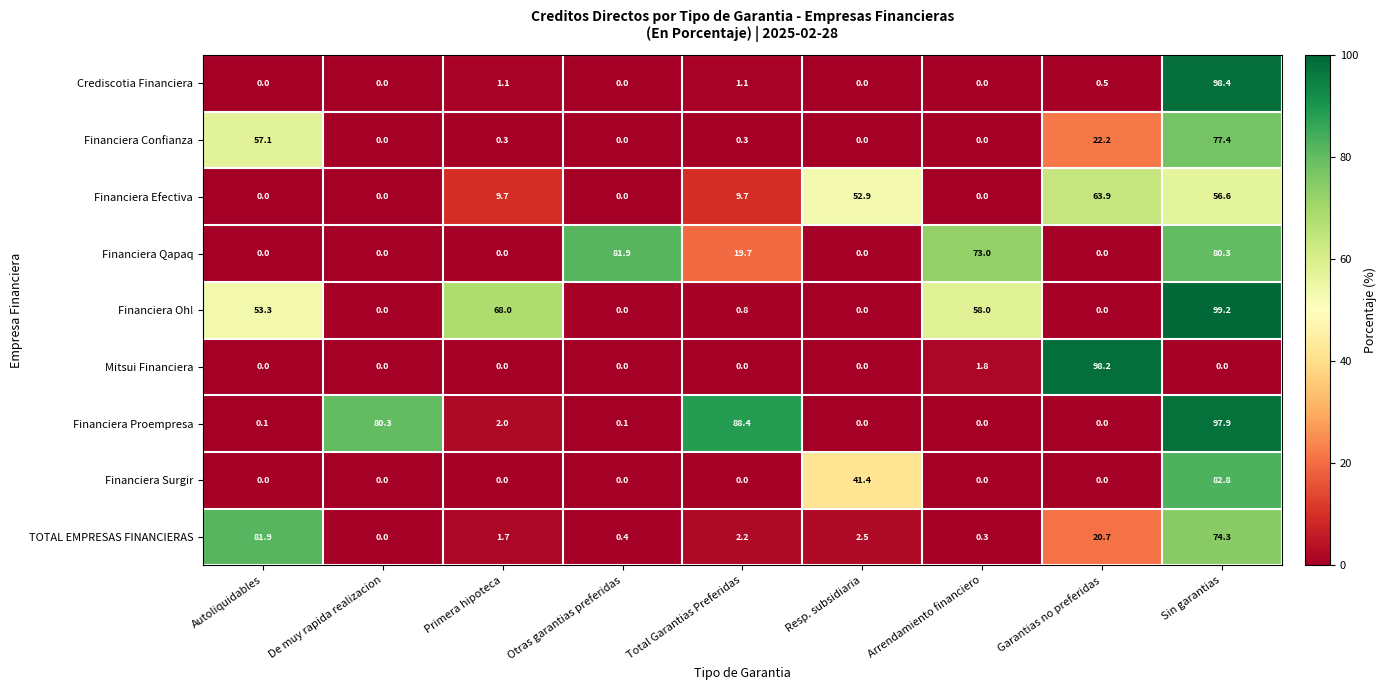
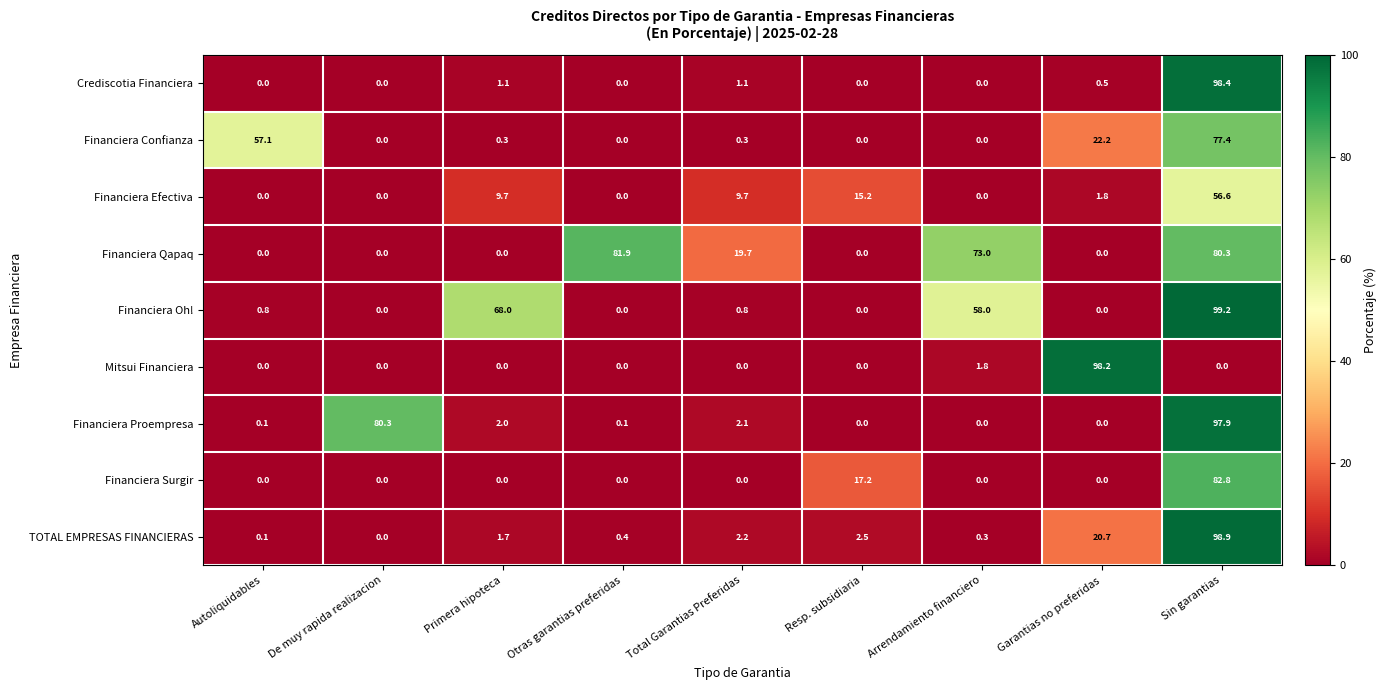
Financiera Efectiva, Resp. subsidiaria: 52.9 -> 15.2
Financiera Efectiva, Garantias no preferidas: 63.9 -> 1.8
Financiera Oh!, Autoliquidables: 53.3 -> 0.8
Financiera Proempresa, Total Garantias Preferidas: 88.4 -> 2.1
Financiera Surgir, Resp. subsidiaria: 41.4 -> 17.2
TOTAL EMPRESAS FINANCIERAS, Autoliquidables: 81.9 -> 0.1
TOTAL EMPRESAS FINANCIERAS, Sin garantias: 74.3 -> 98.9
